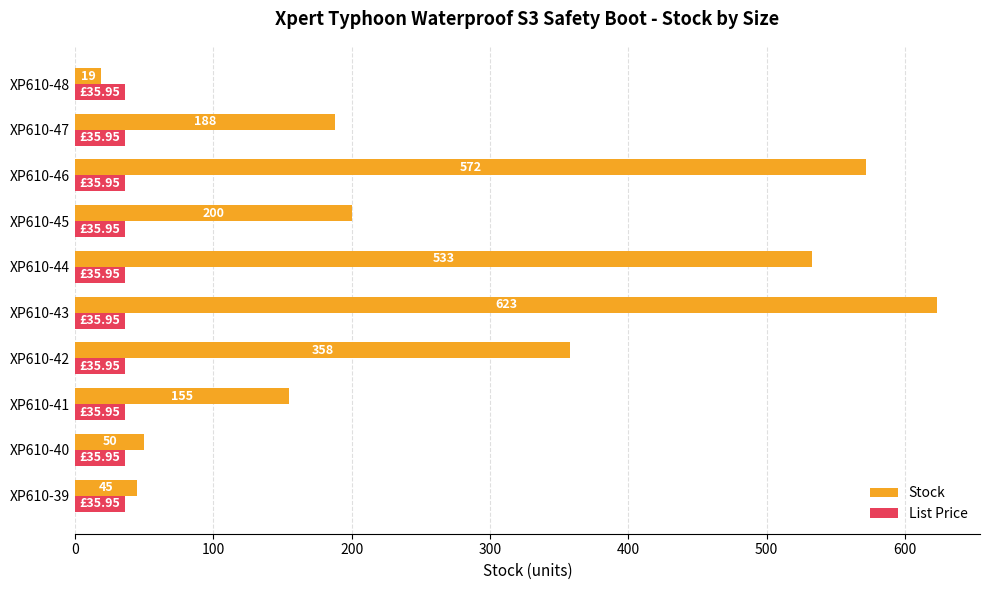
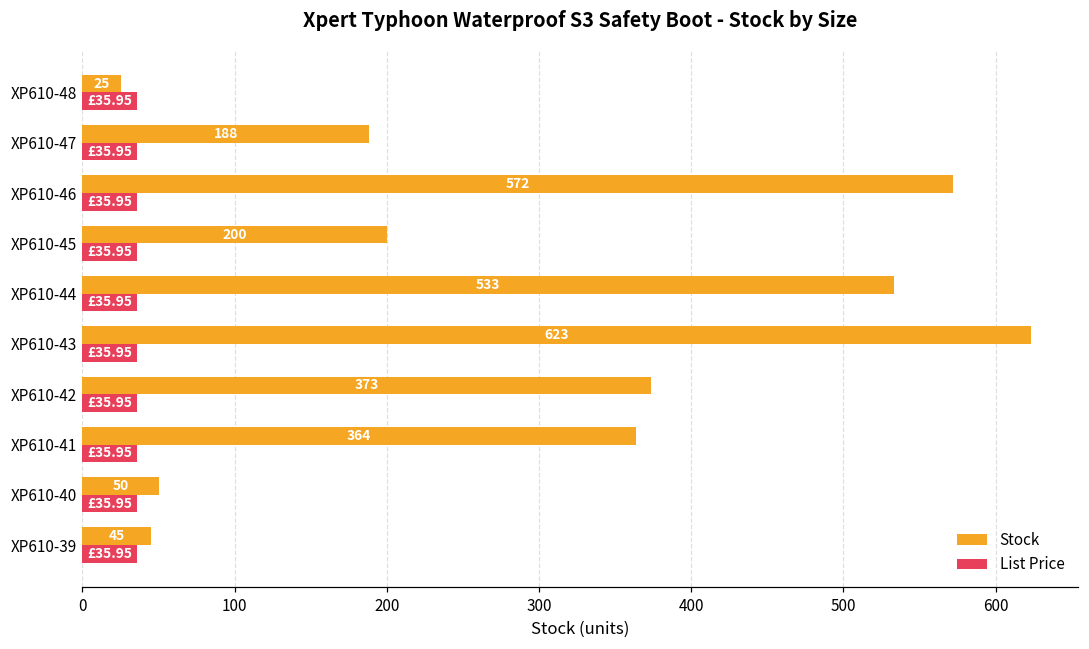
Stock, XP610-48: 19 -> 25
Stock, XP610-42: 358 -> 373
Stock, XP610-41: 155 -> 364
